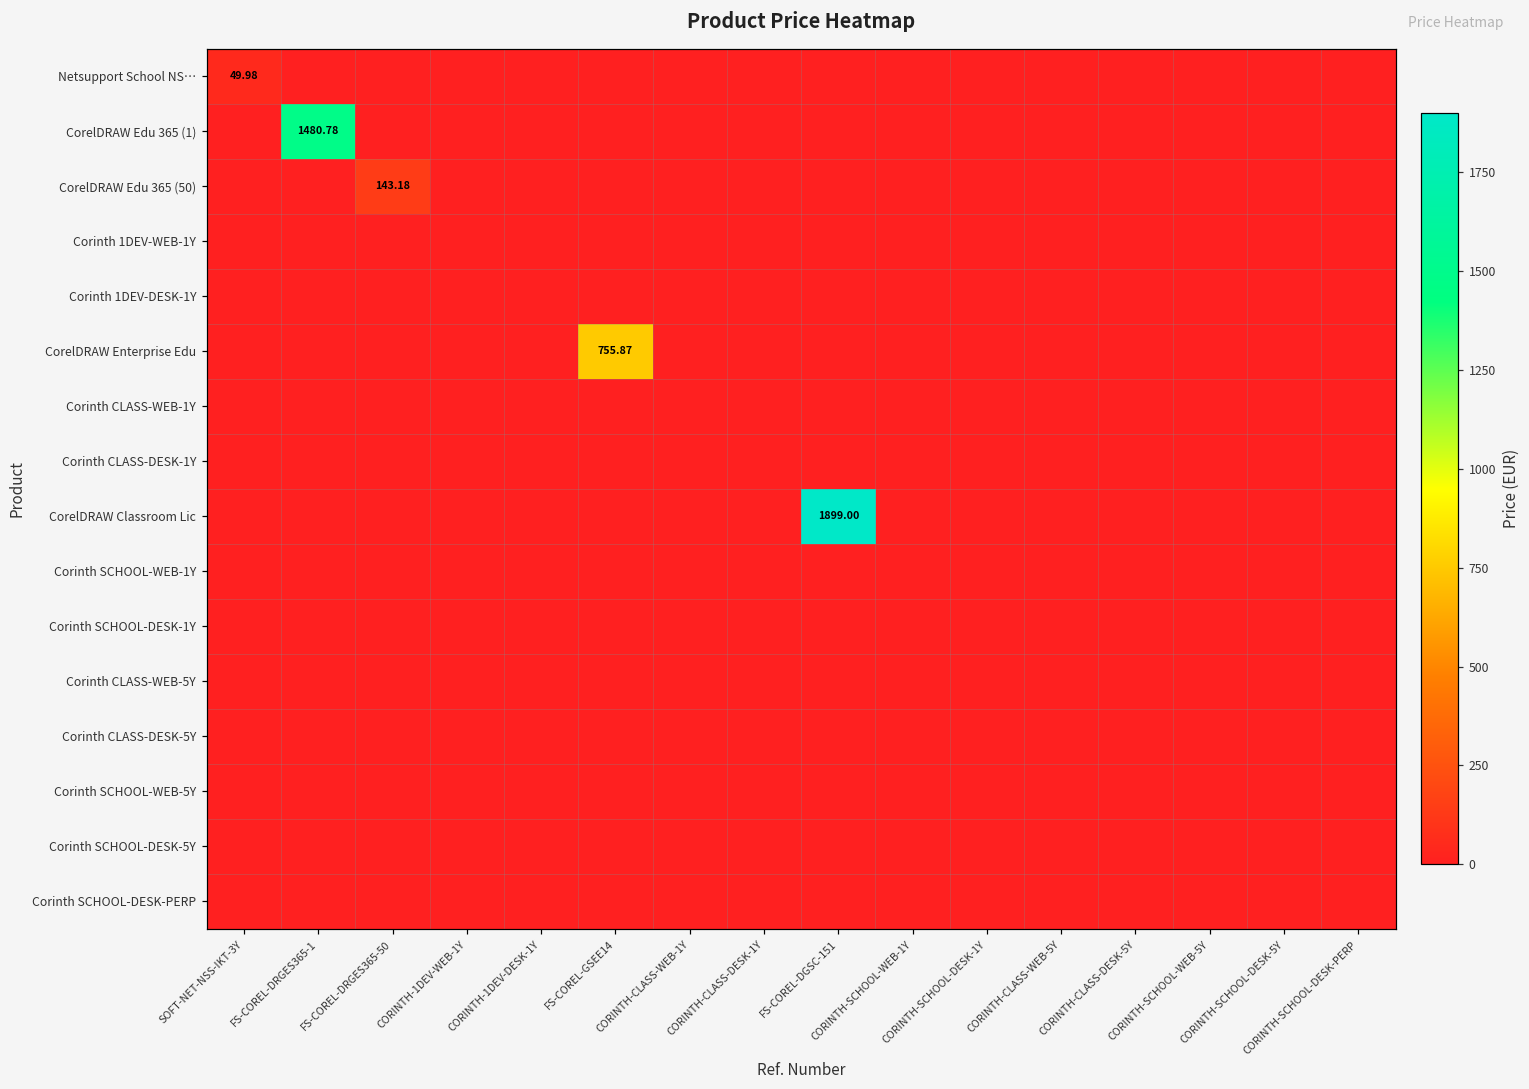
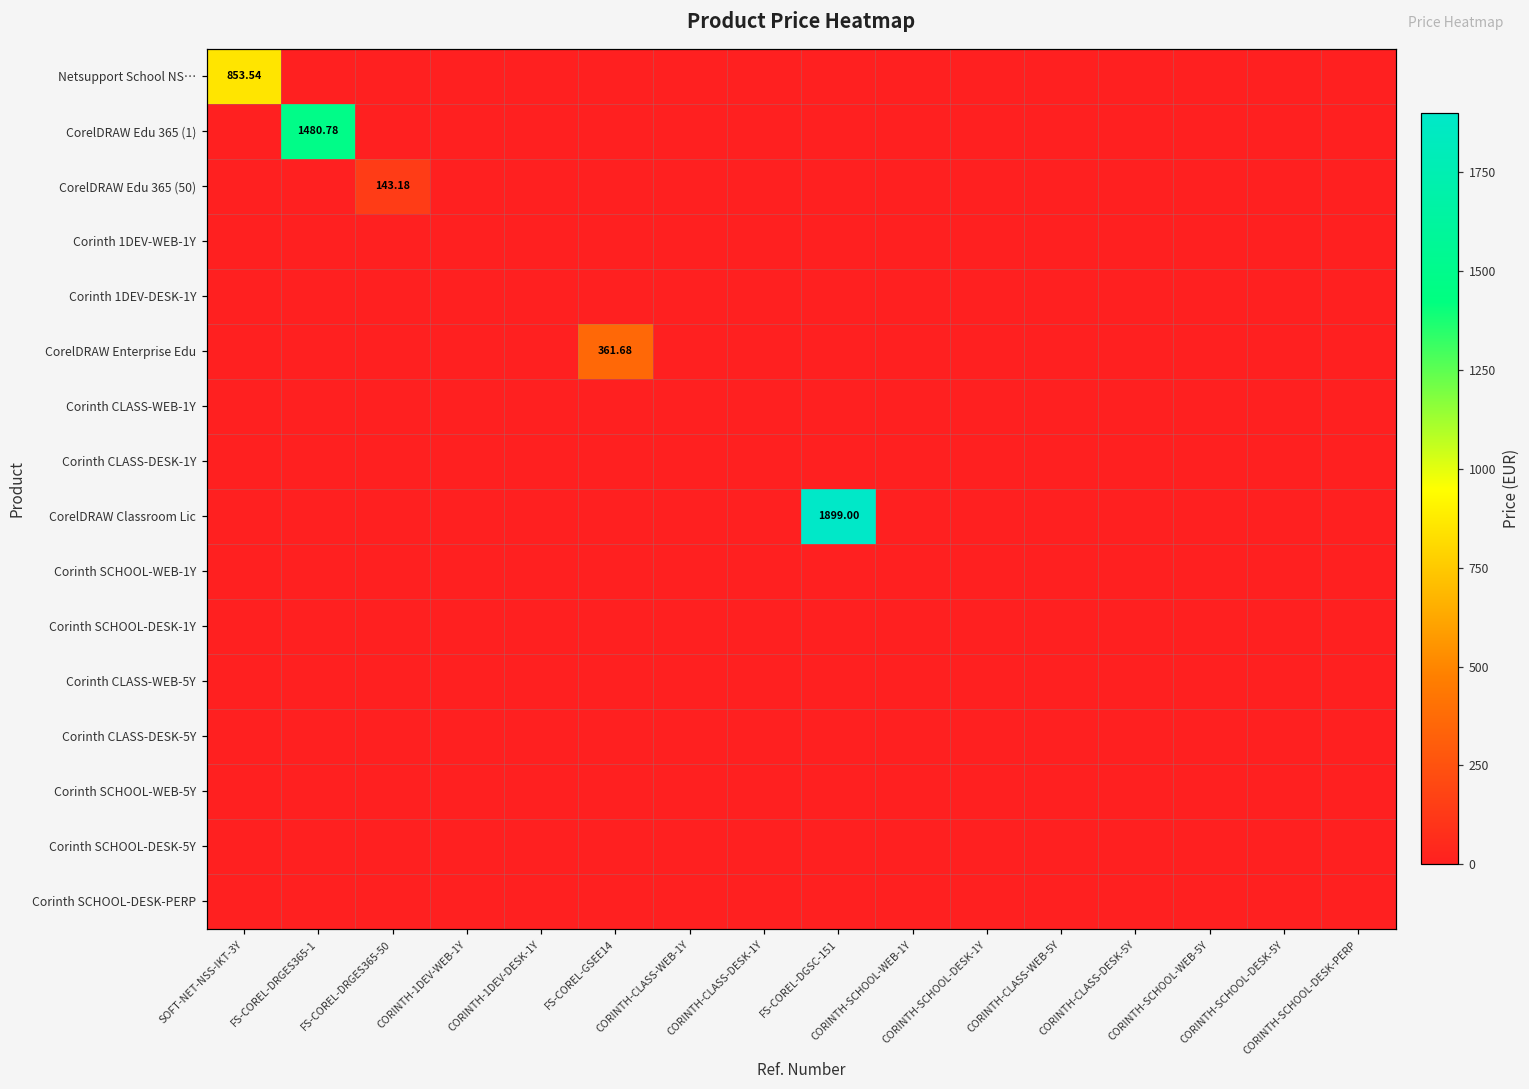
Netsupport School NS…, SOFT-NET-NSS-IKT-3Y: 49.98 -> 853.54
CorelDRAW Enterprise Edu, FS-COREL-GSEE14: 755.87 -> 361.68
